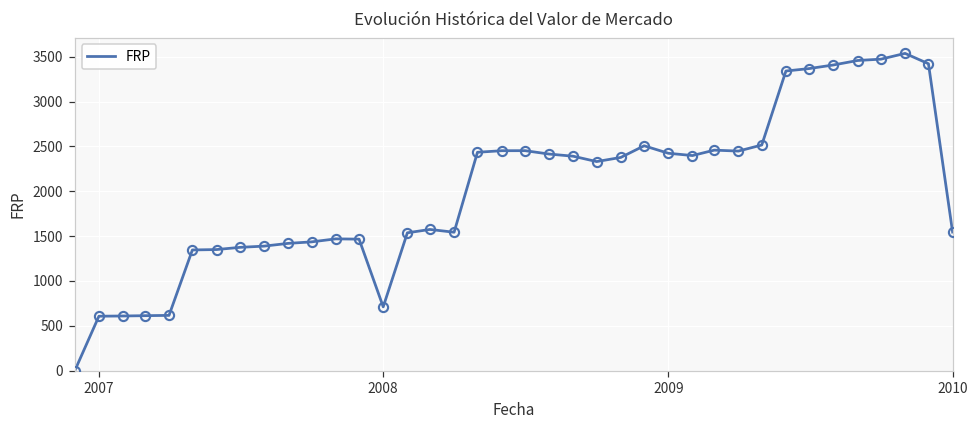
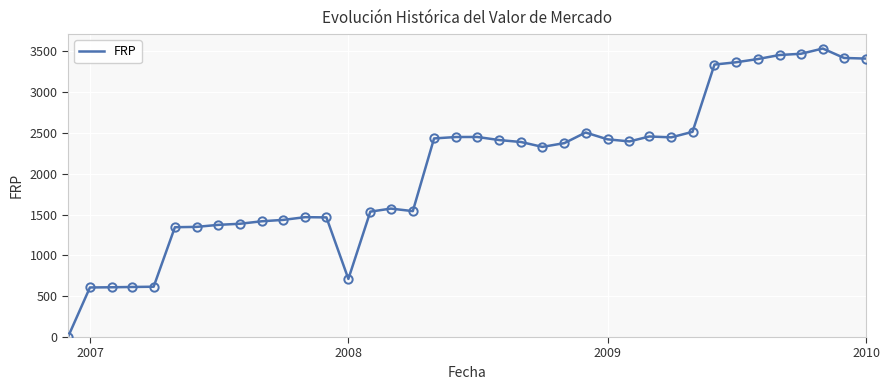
2010: 1500 -> 3400
